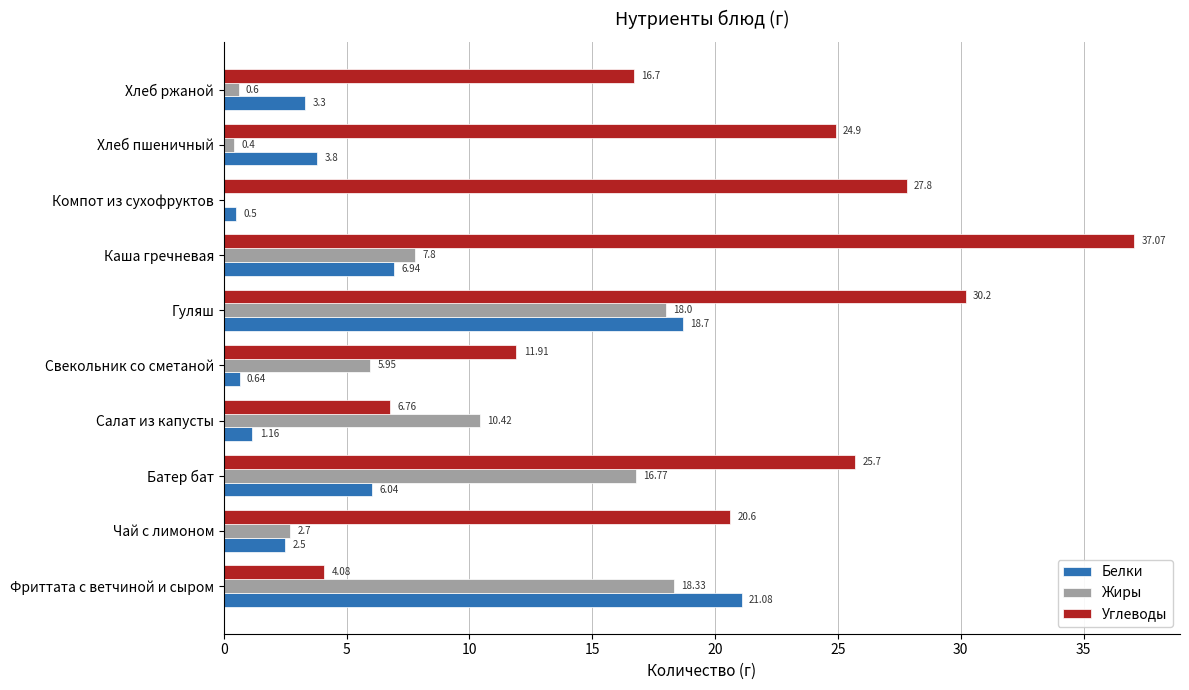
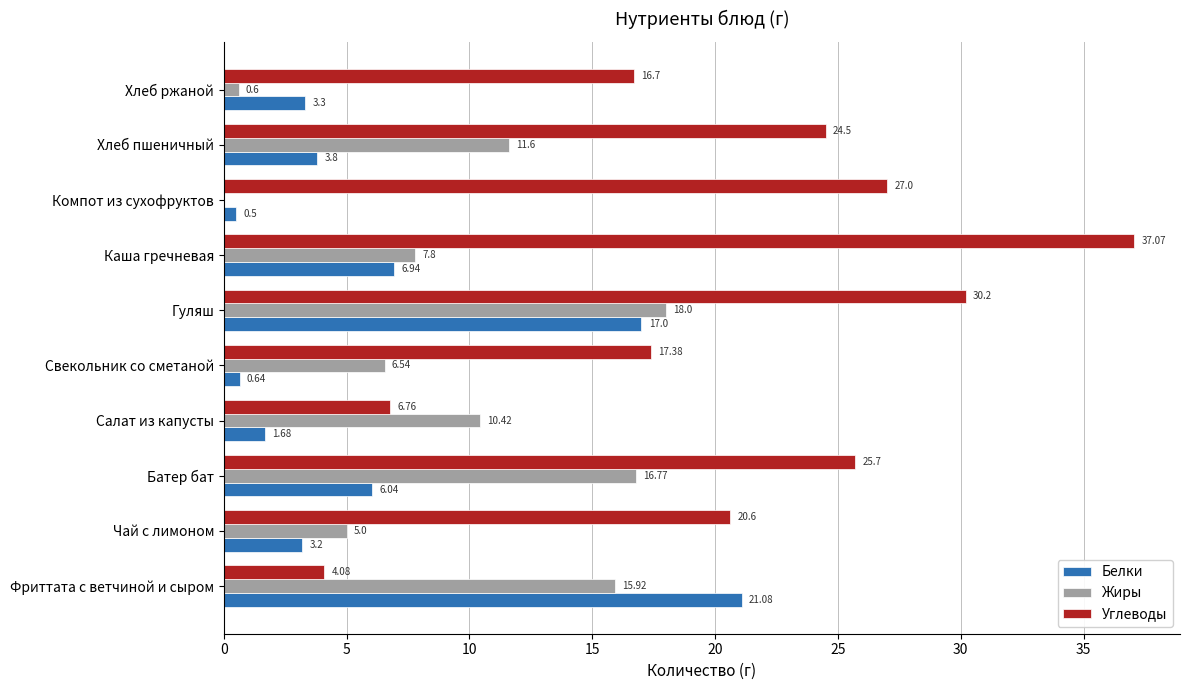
Углеводы, Хлеб пшеничный: 24.9 -> 24.5
Жиры, Хлеб пшеничный: 0.4 -> 11.6
Углеводы, Компот из сухофруктов: 27.8 -> 27.0
Белки, Гуляш: 18.7 -> 17.0
Углеводы, Свекольник со сметаной: 11.91 -> 17.38
Жиры, Свекольник со сметаной: 5.95 -> 6.54
Белки, Салат из капусты: 1.16 -> 1.68
Жиры, Чай с лимоном: 2.7 -> 5.0
Белки, Чай с лимоном: 2.5 -> 3.2
Жиры, Фриттата с ветчиной и сыром: 18.33 -> 15.92
